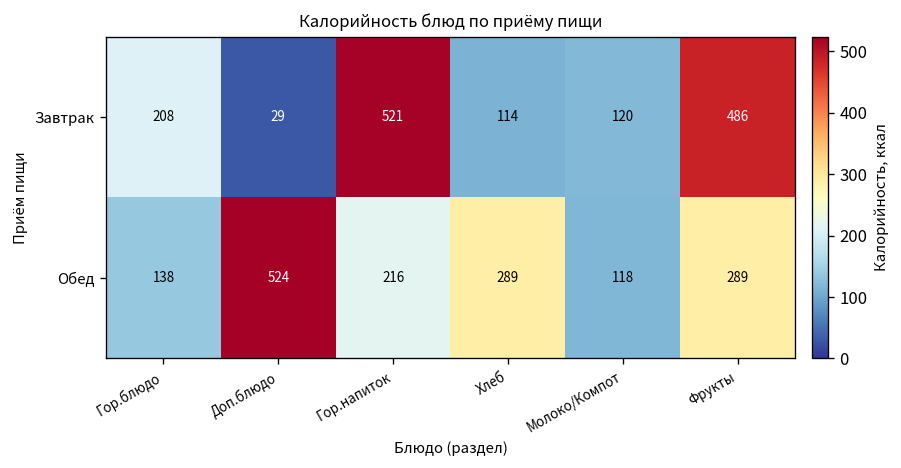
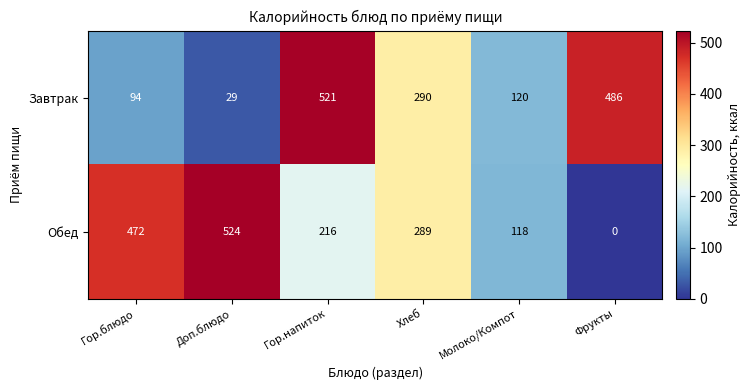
Завтрак, Гор.блюдо: 208 -> 94
Завтрак, Хлеб: 114 -> 290
Обед, Гор.блюдо: 138 -> 472
Обед, Фрукты: 289 -> 0
